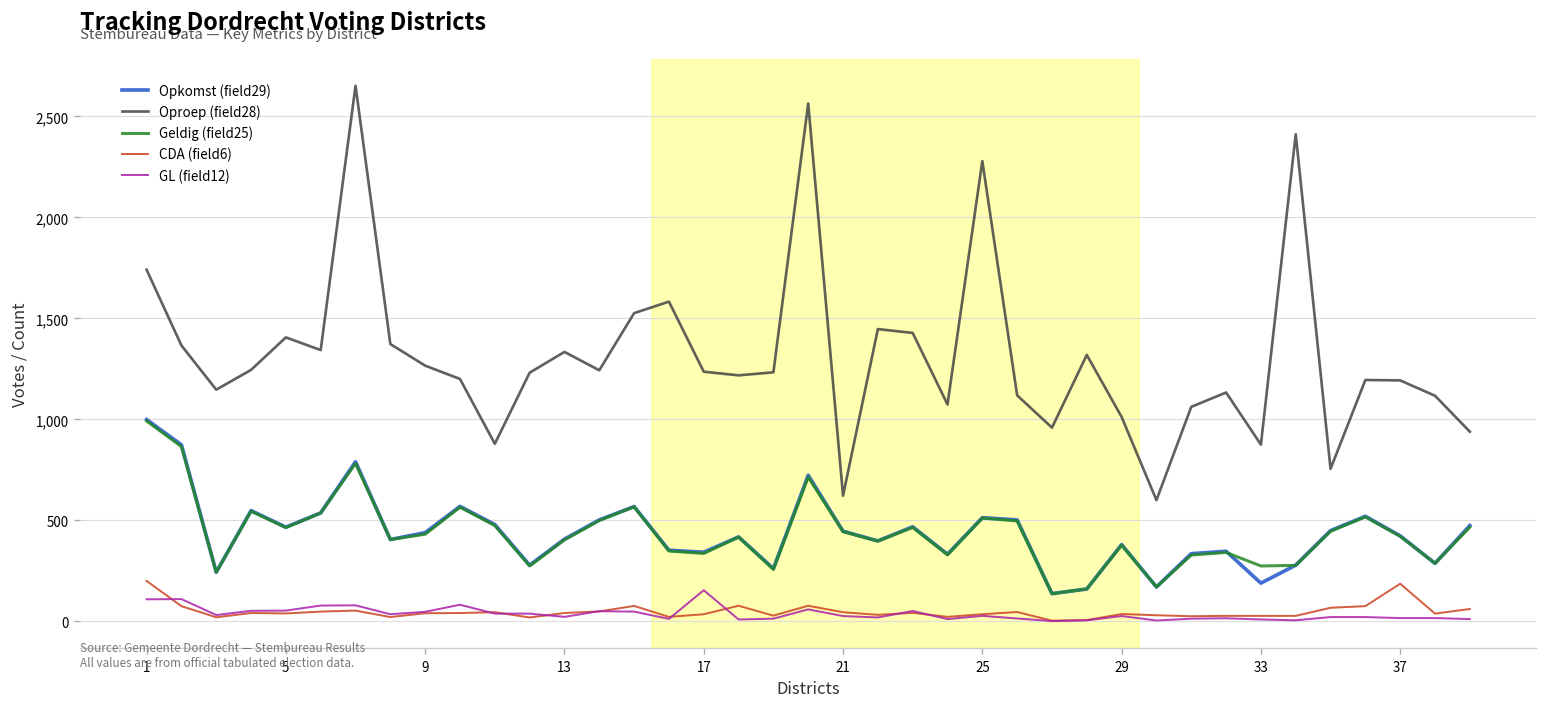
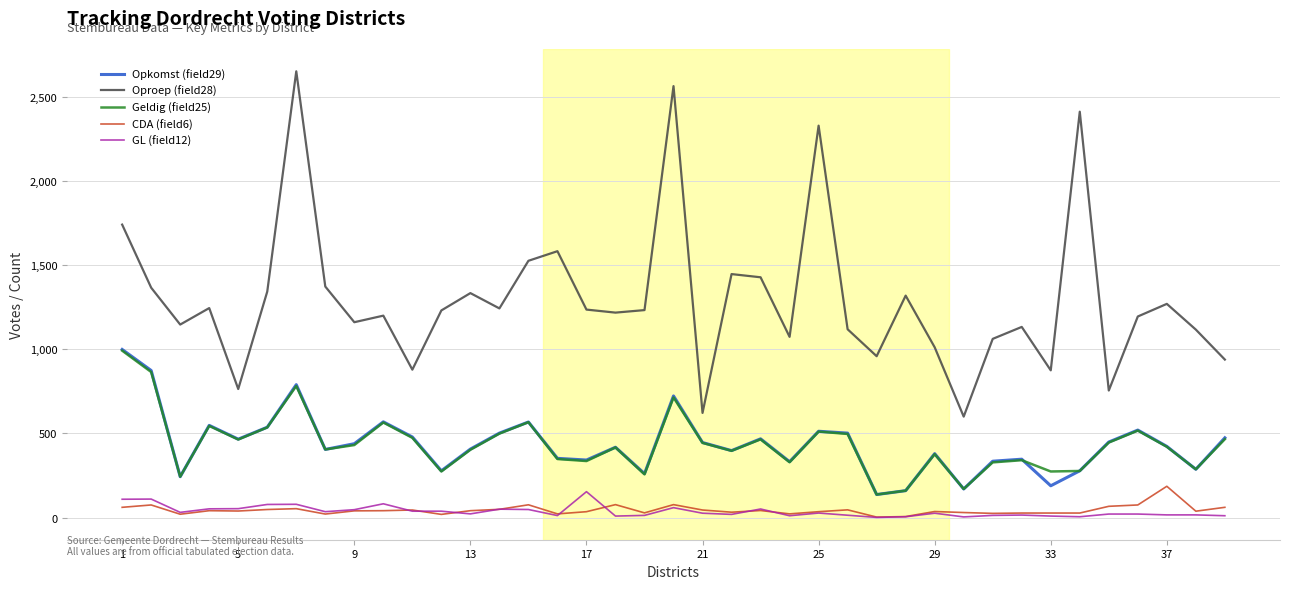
CDA (field6), 1: 200 -> 60
Oproep (field28), 5: 1,410 -> 760
Oproep (field28), 9: 1,270 -> 1,160
Oproep (field28), 25: 2,280 -> 2,330
Oproep (field28), 37: 1,190 -> 1,270
